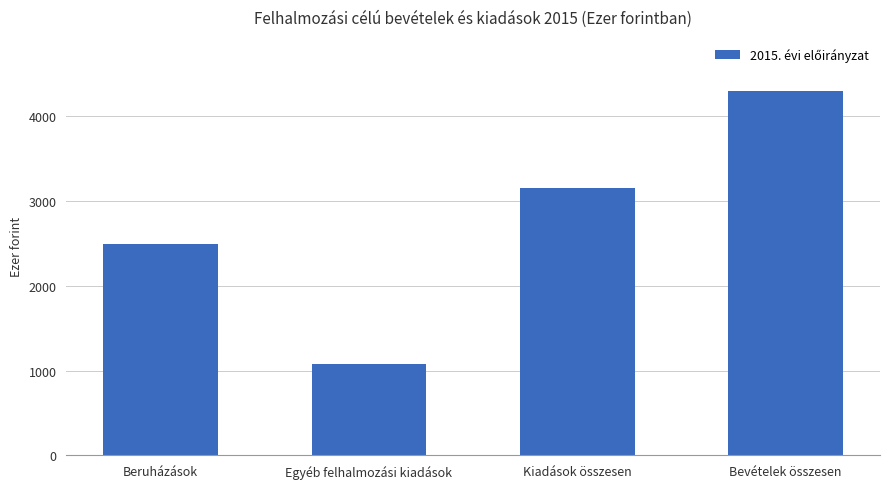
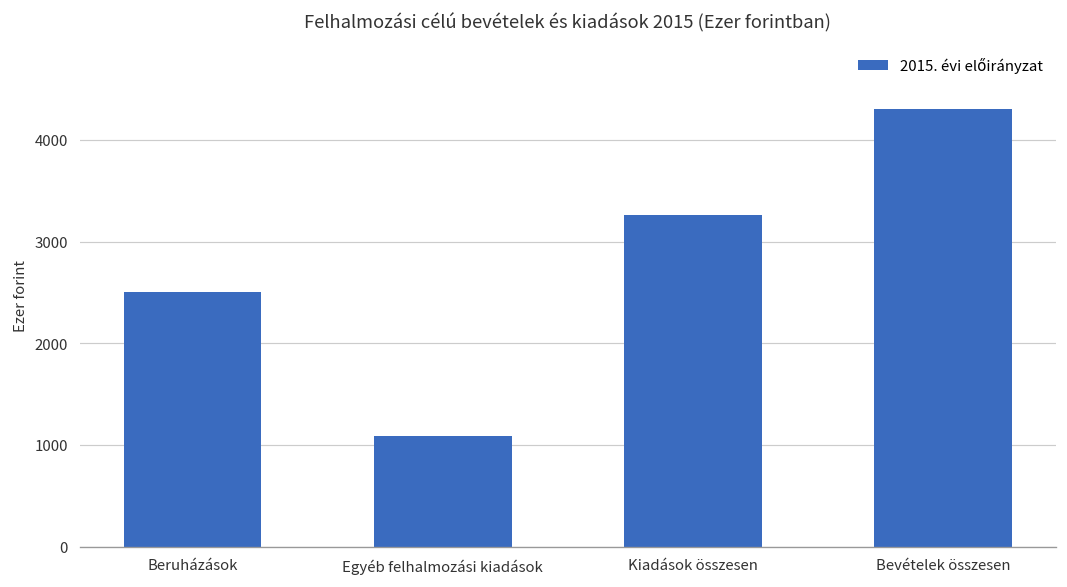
Kiadások összesen: 3200 -> 3300
